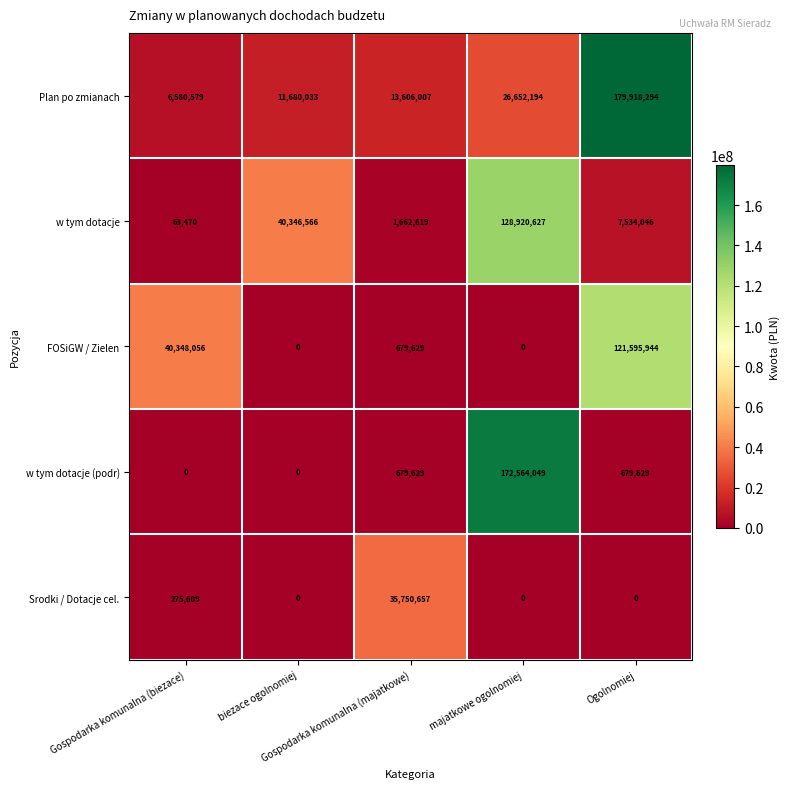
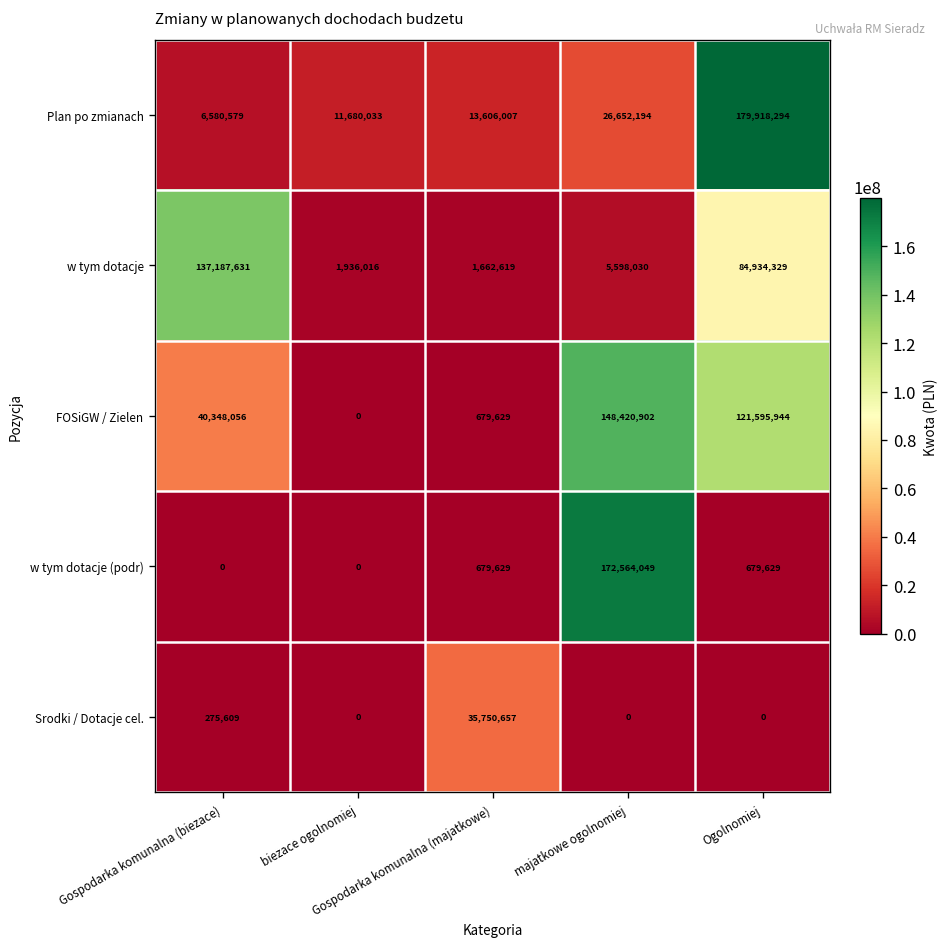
w tym dotacje, Gospodarka komunalna (biezace): 63,470 -> 137,187,631
w tym dotacje, biezace ogolnomiej: 40,346,566 -> 1,936,016
w tym dotacje, majatkowe ogolnomiej: 128,920,627 -> 5,598,030
w tym dotacje, Ogolnomiej: 7,534,046 -> 84,934,329
FOSiGW / Zielen, majatkowe ogolnomiej: 0 -> 148,420,902
